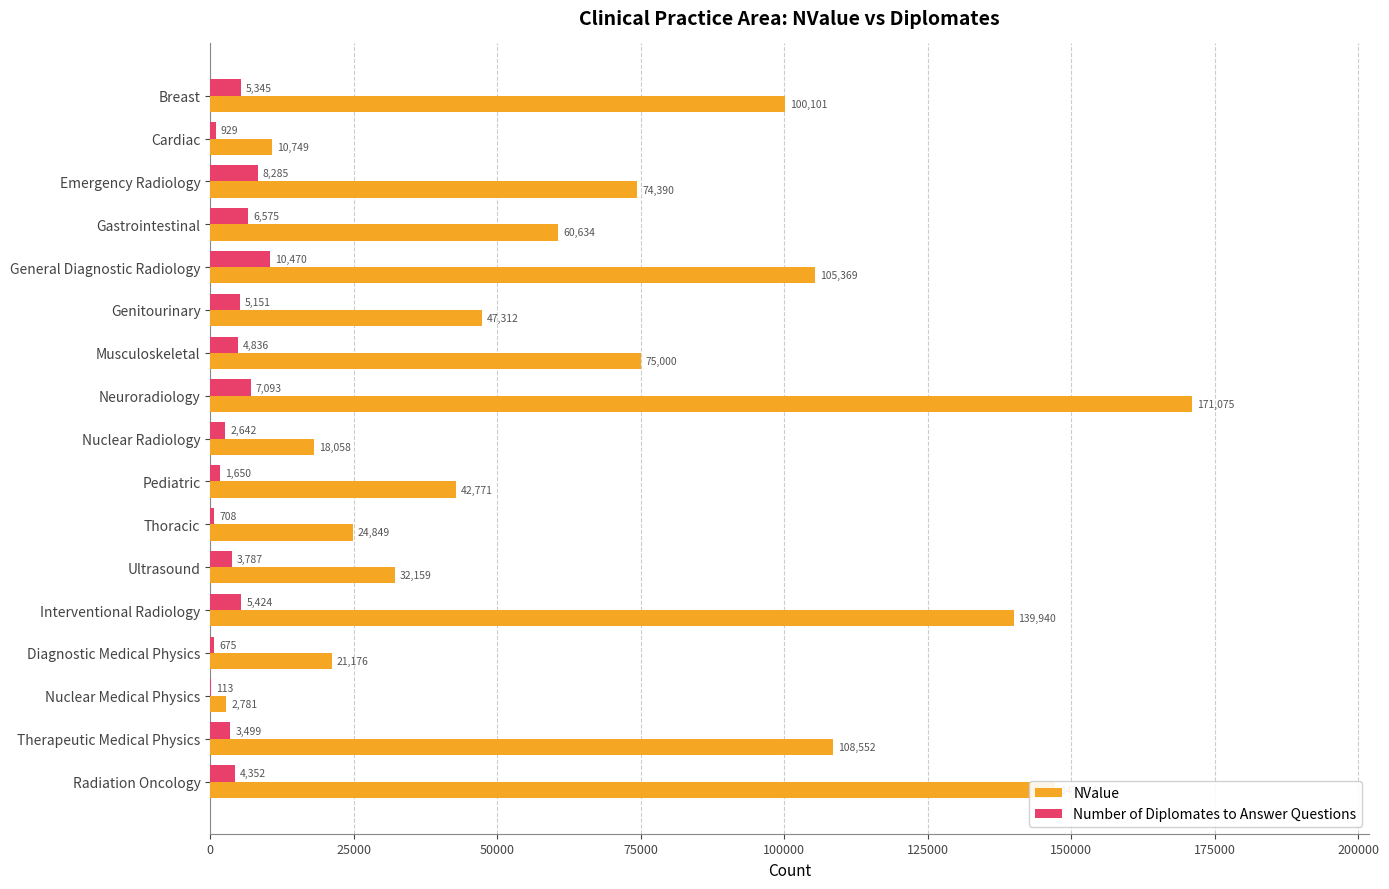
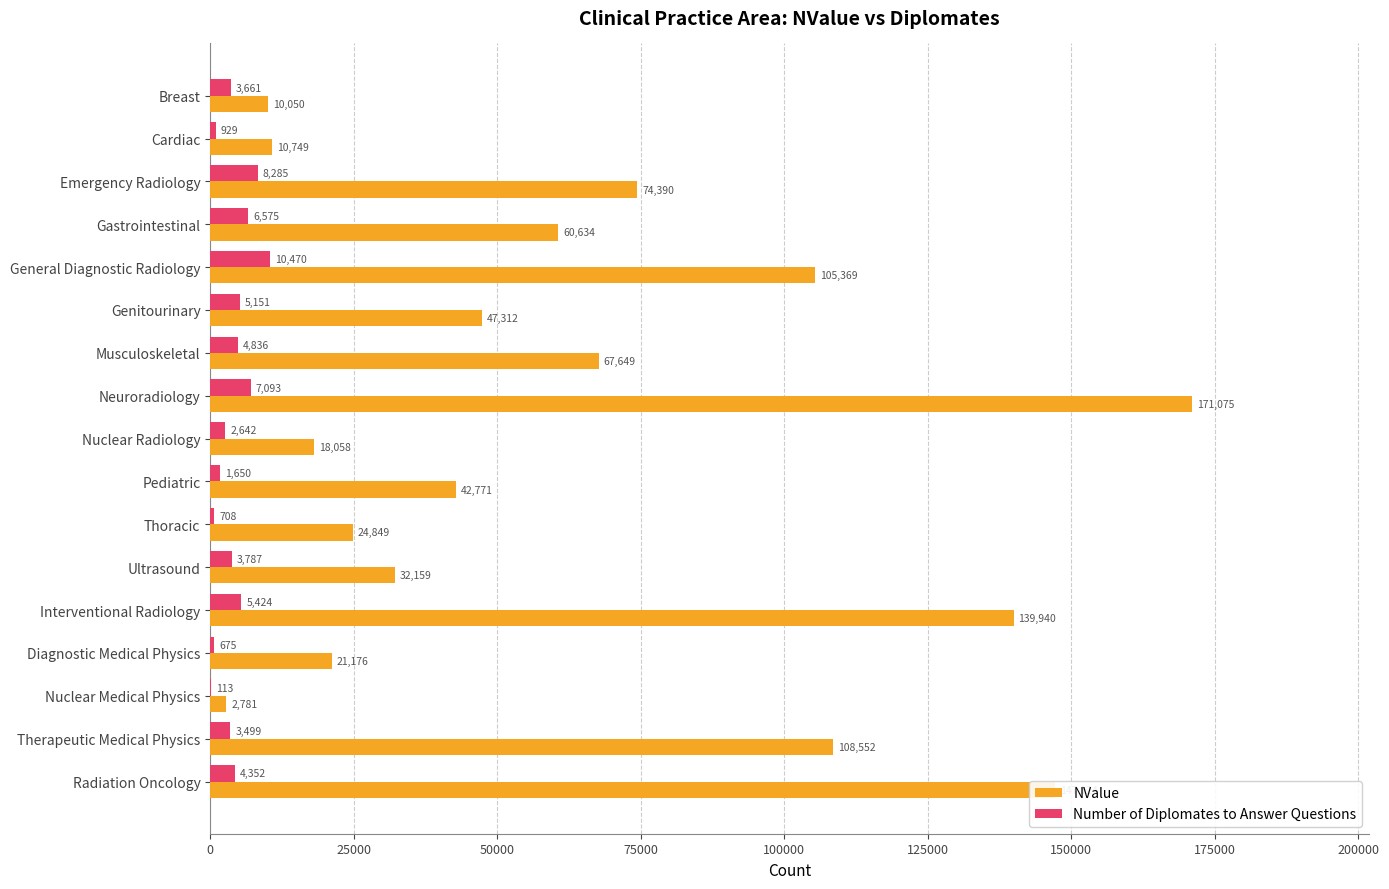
Number of Diplomates to Answer Questions, Breast: 5,345 -> 3,661
NValue, Breast: 100,101 -> 10,050
NValue, Musculoskeletal: 75,000 -> 67,649
